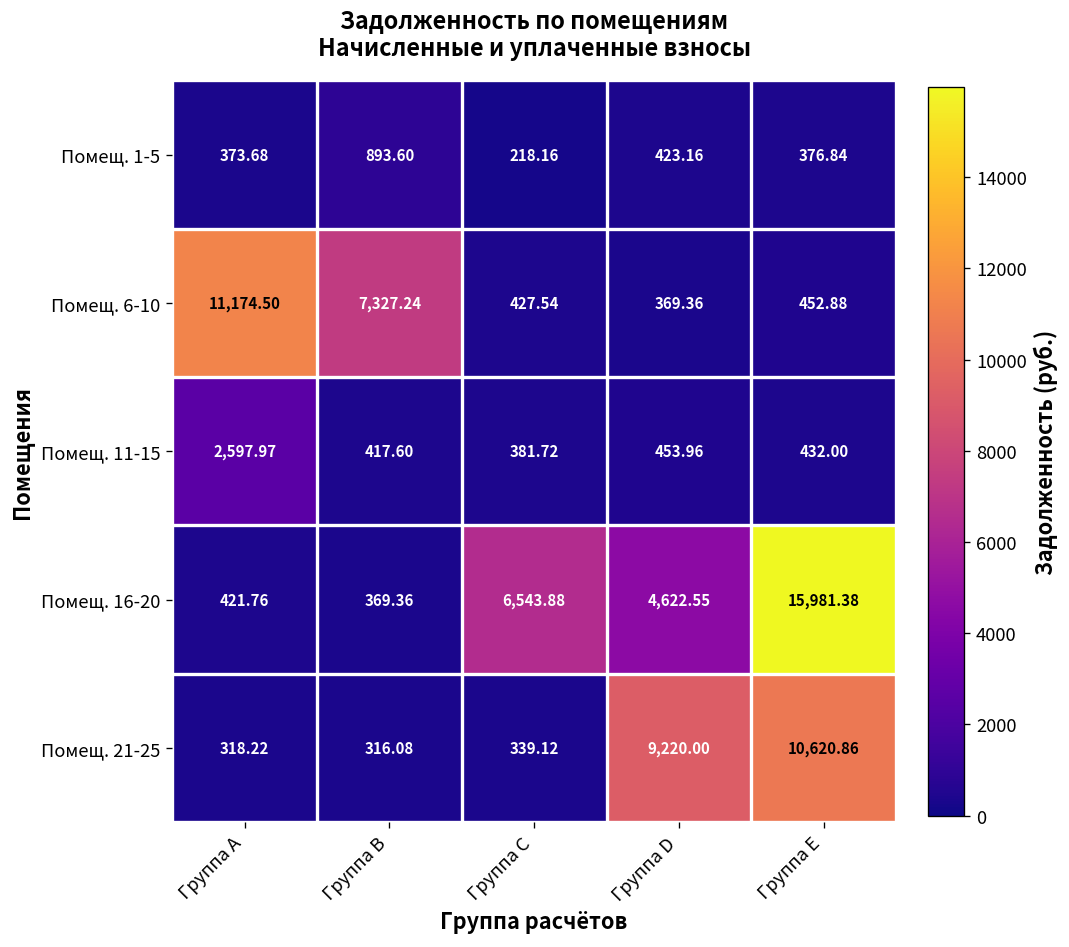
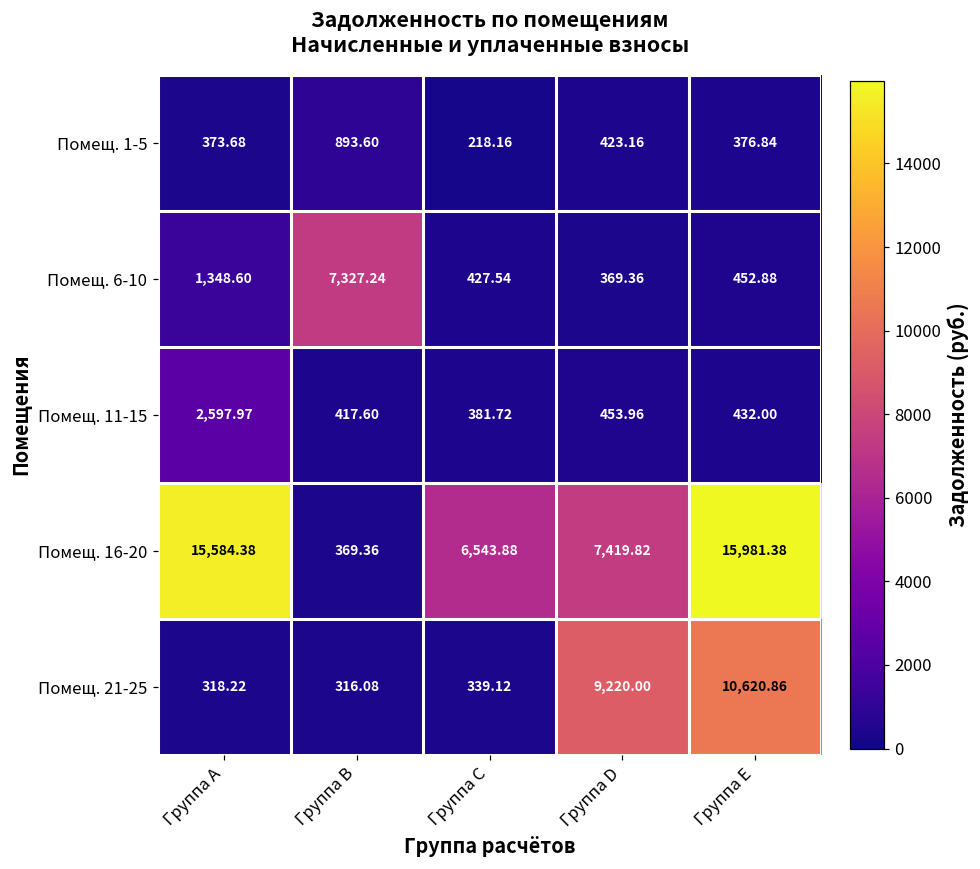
Помещ. 6-10, Группа A: 11,174.50 -> 1,348.60
Помещ. 16-20, Группа A: 421.76 -> 15,584.38
Помещ. 16-20, Группа D: 4,622.55 -> 7,419.82
